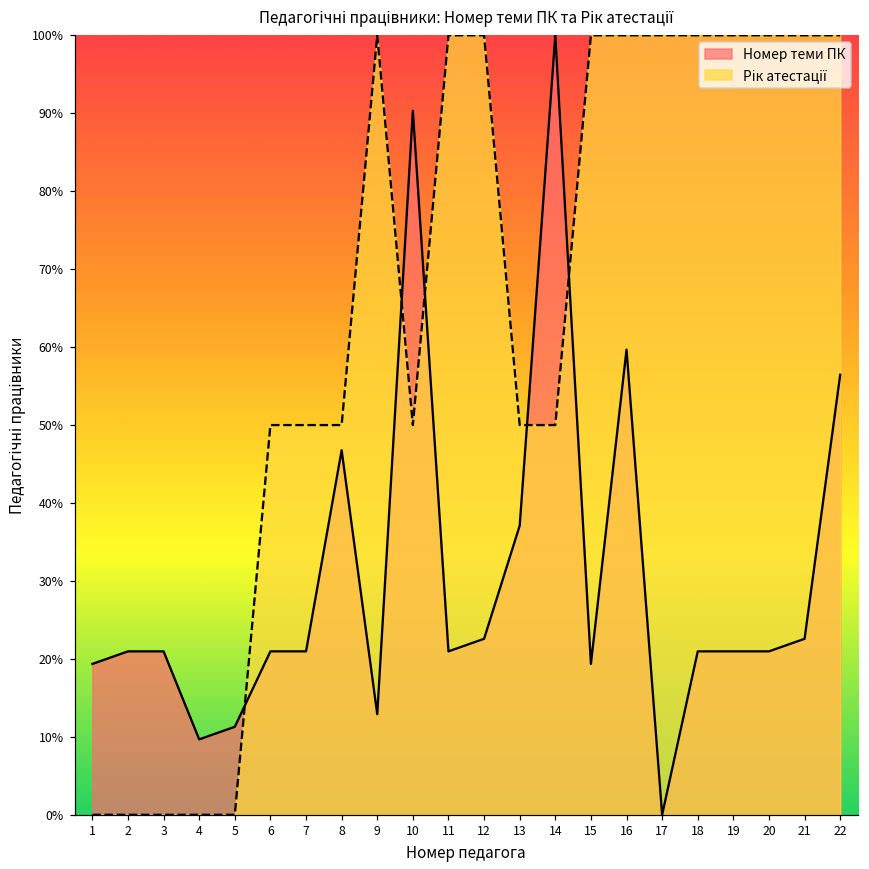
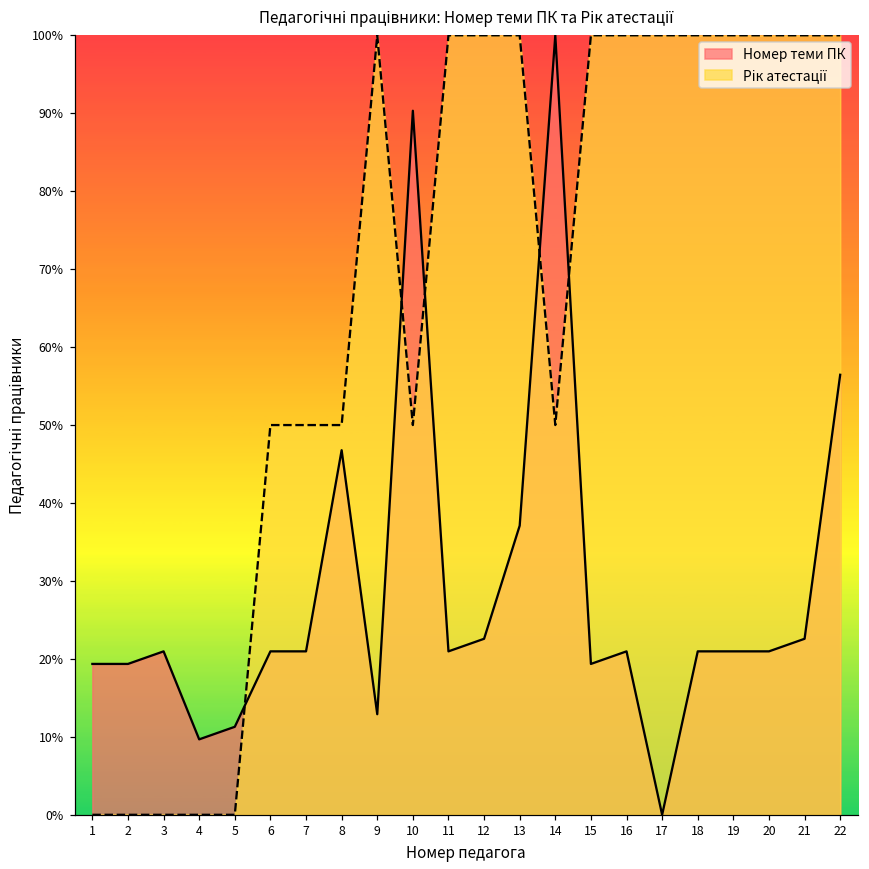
Номер теми ПК, 2: 21% -> 19%
Рік атестації, 13: 50% -> 100%
Номер теми ПК, 16: 60% -> 21%
